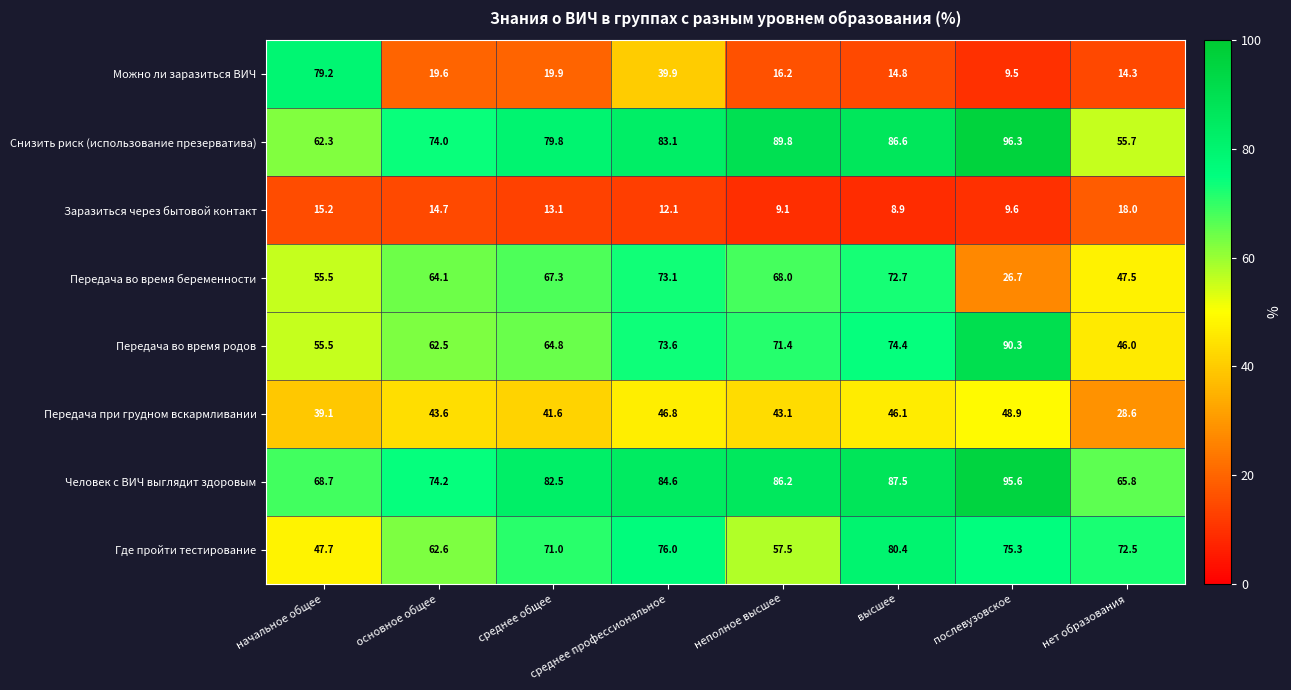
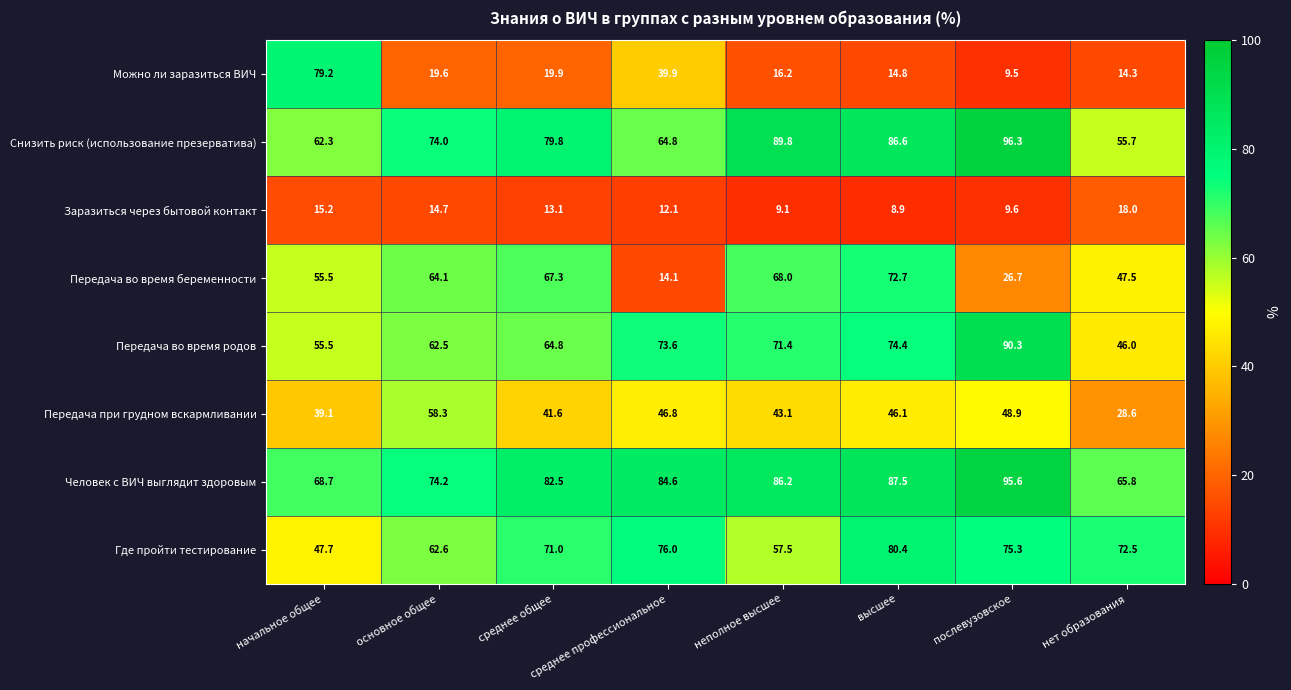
Снизить риск (использование презерватива), среднее профессиональное: 83.1 -> 64.8
Передача во время беременности, среднее профессиональное: 73.1 -> 14.1
Передача при грудном вскармливании, основное общее: 43.6 -> 58.3
